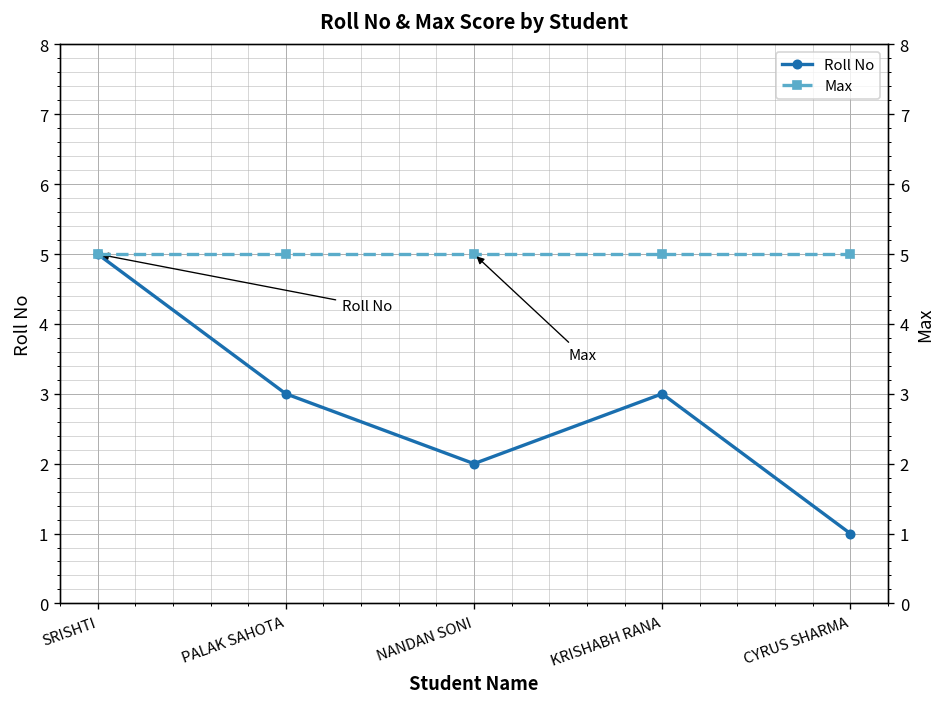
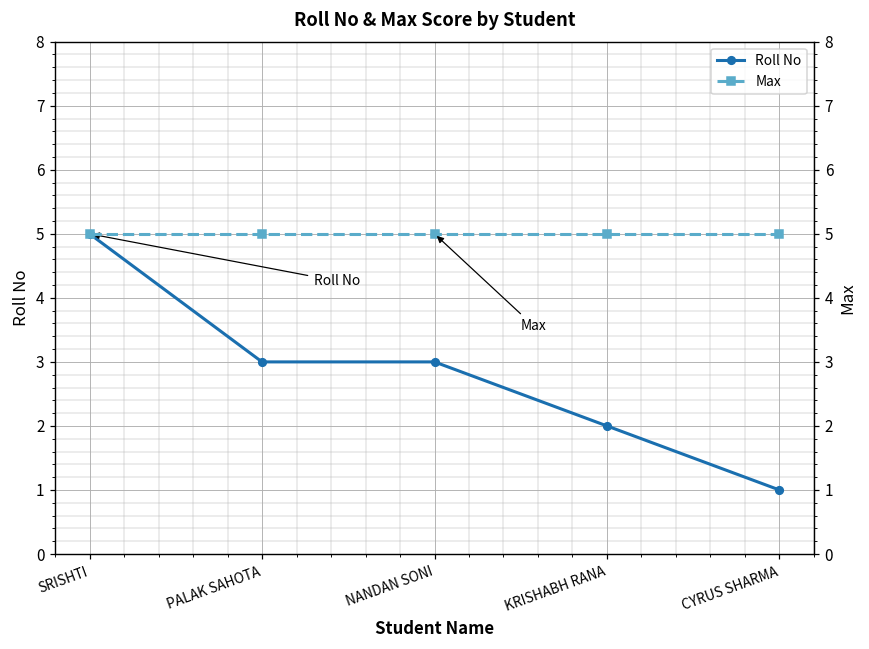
Roll No, NANDAN SONI: 2 -> 3
Roll No, KRISHABH RANA: 3 -> 2
